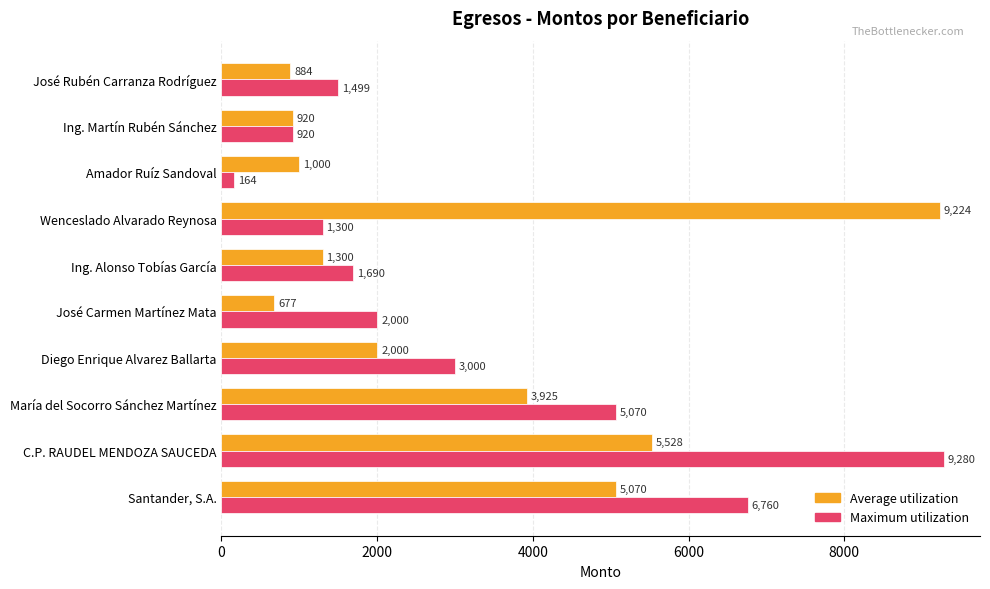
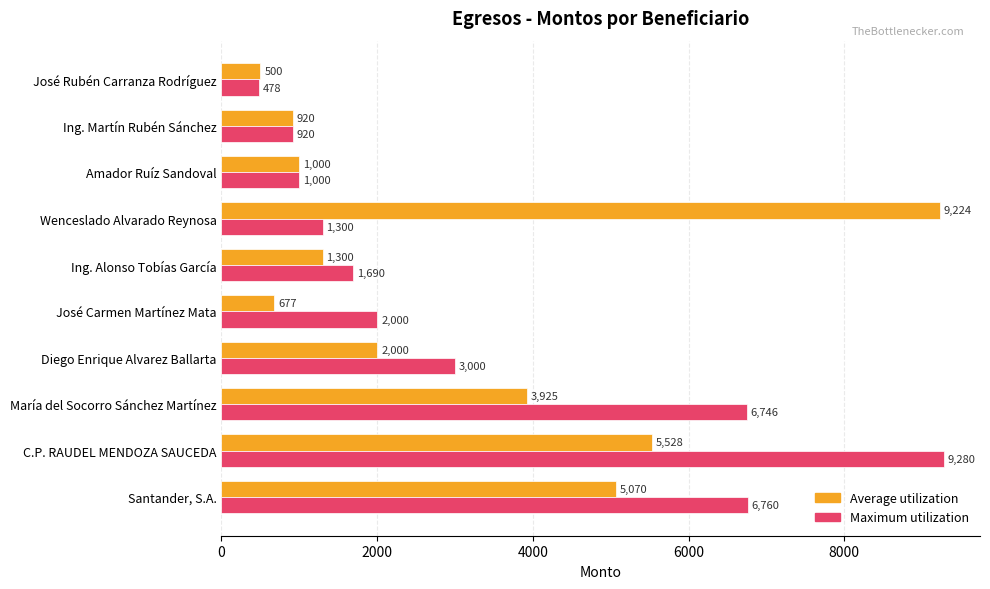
Average utilization, José Rubén Carranza Rodríguez: 884 -> 500
Maximum utilization, José Rubén Carranza Rodríguez: 1,499 -> 478
Maximum utilization, Amador Ruíz Sandoval: 164 -> 1,000
Maximum utilization, María del Socorro Sánchez Martínez: 5,070 -> 6,746
